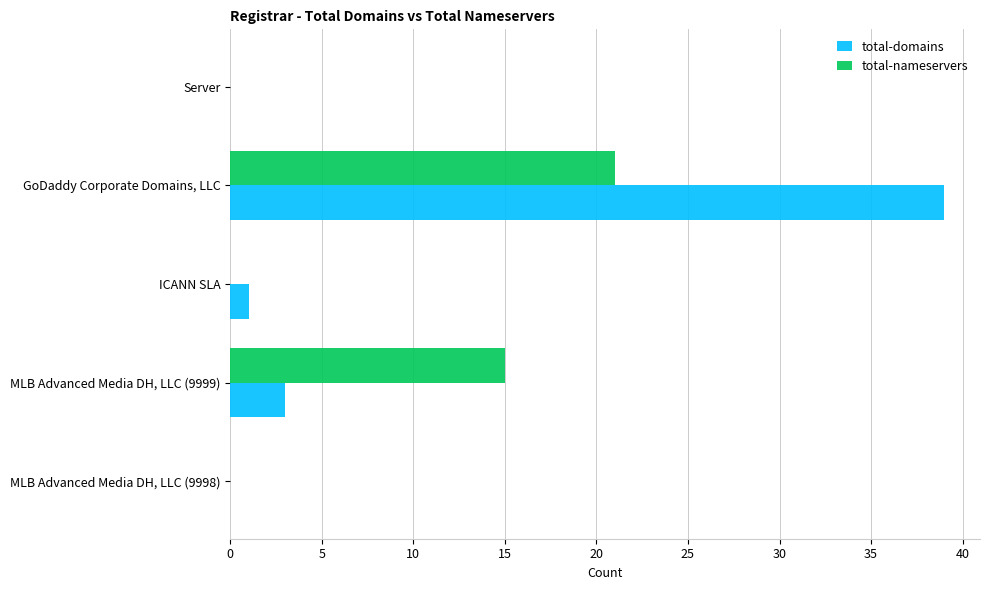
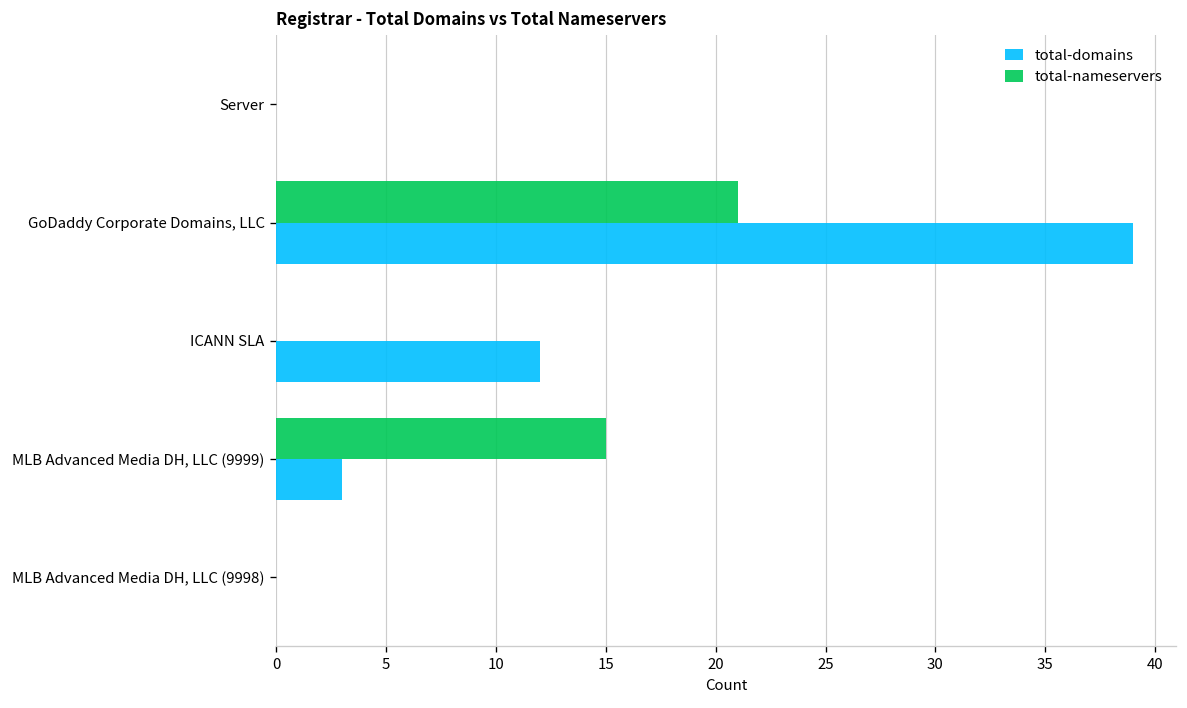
total-domains, ICANN SLA: 1 -> 12
